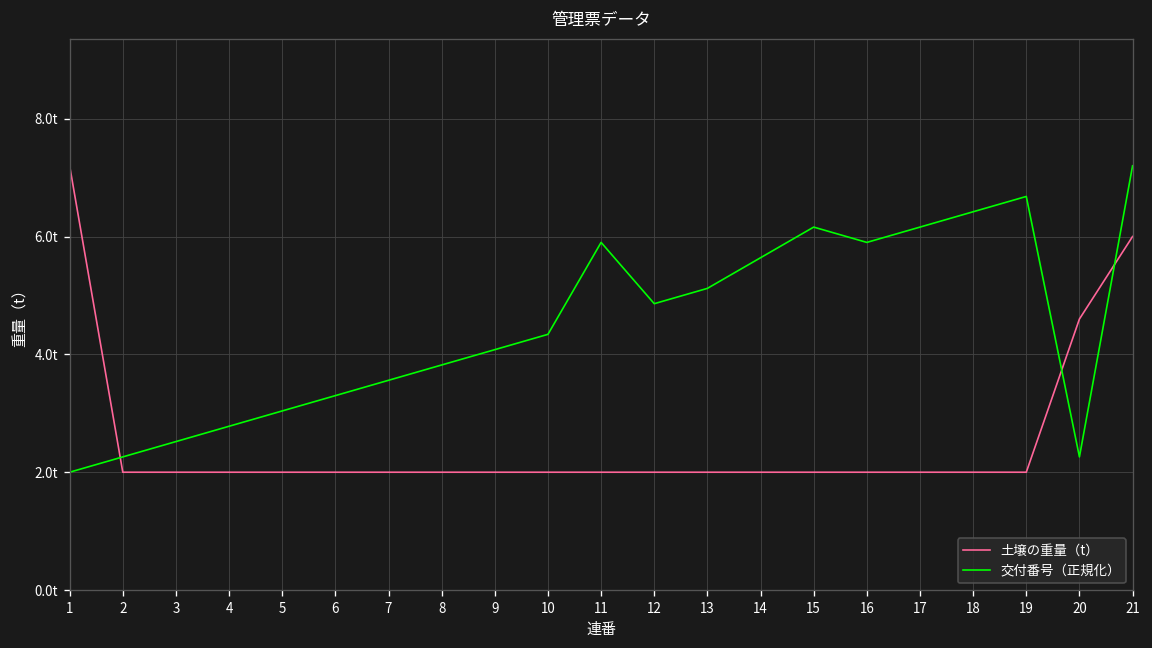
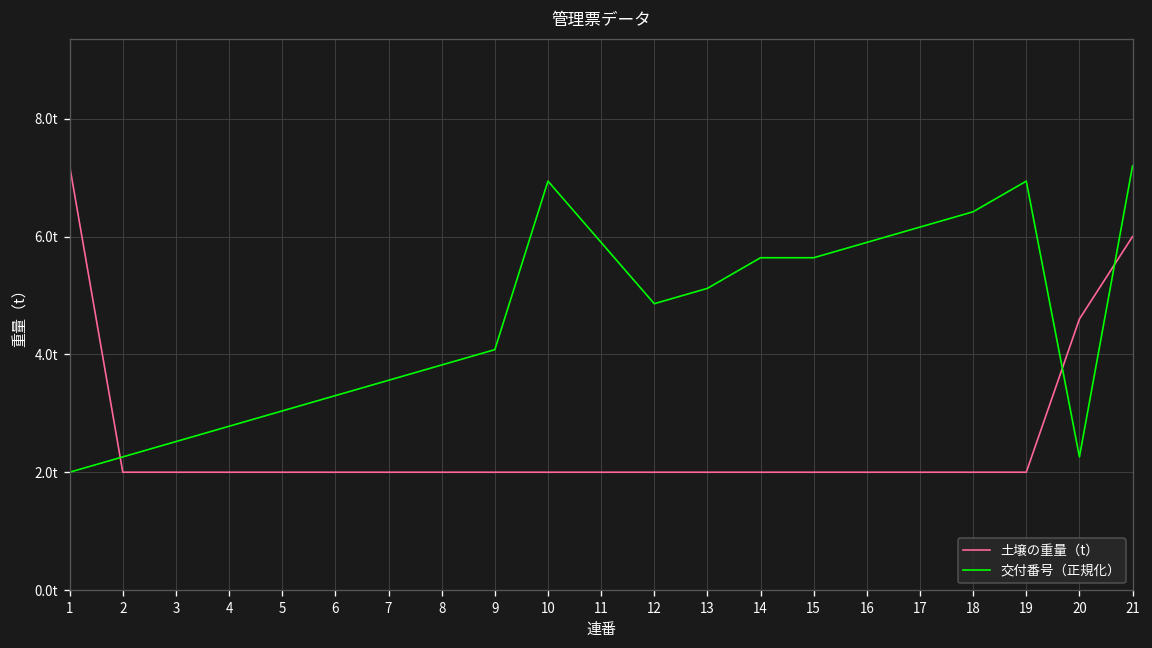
交付番号（正規化）, 10: 4.3t -> 6.9t
交付番号（正規化）, 15: 6.2t -> 5.6t
交付番号（正規化）, 19: 6.7t -> 6.9t
